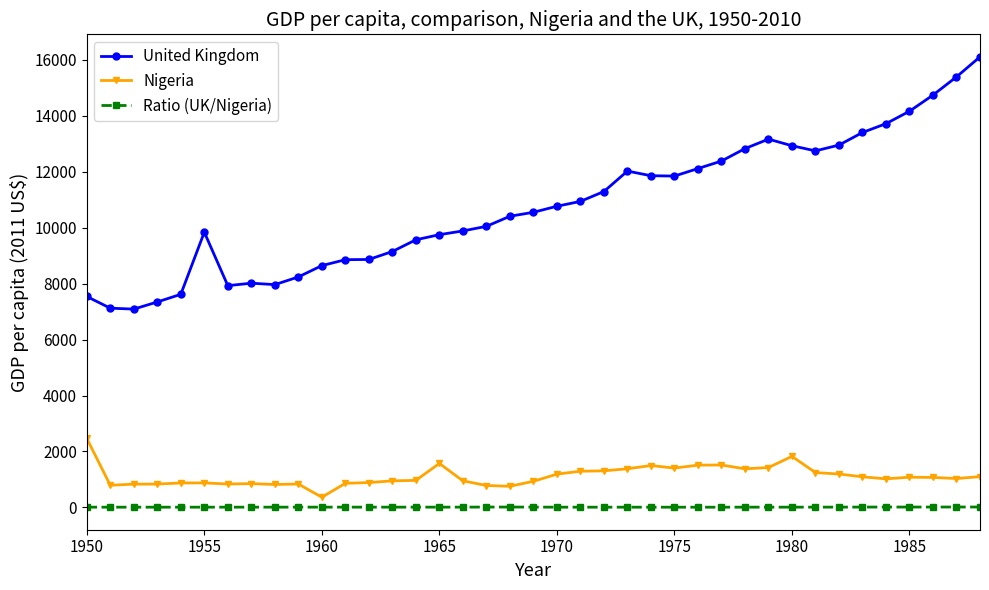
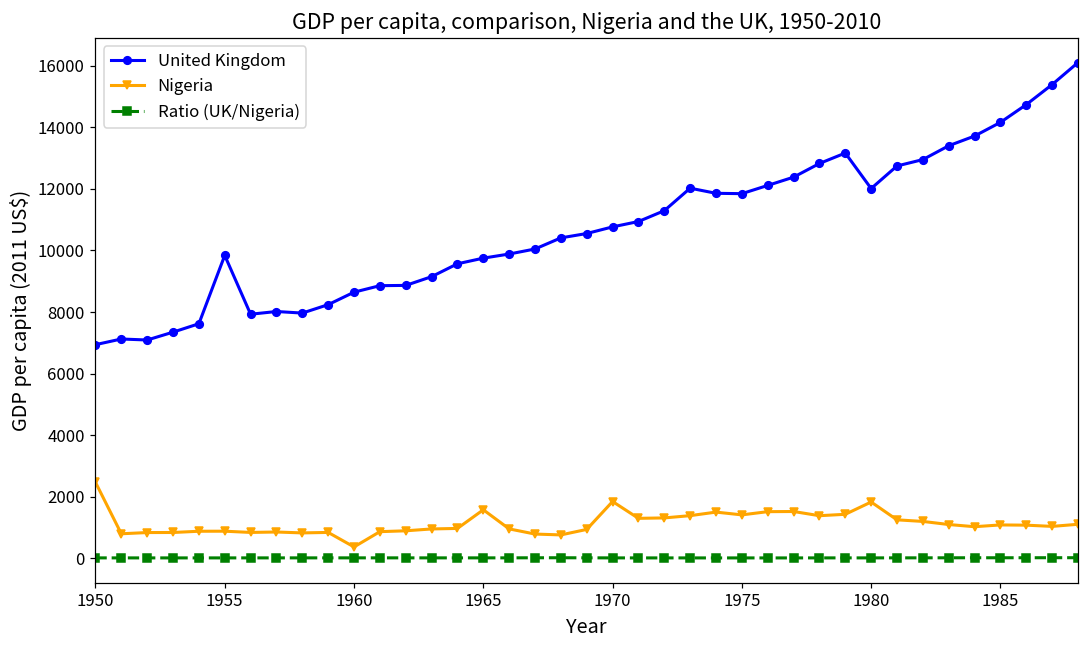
United Kingdom, 1950: 7500 -> 6900
Nigeria, 1970: 1200 -> 1800
United Kingdom, 1980: 12900 -> 12000
